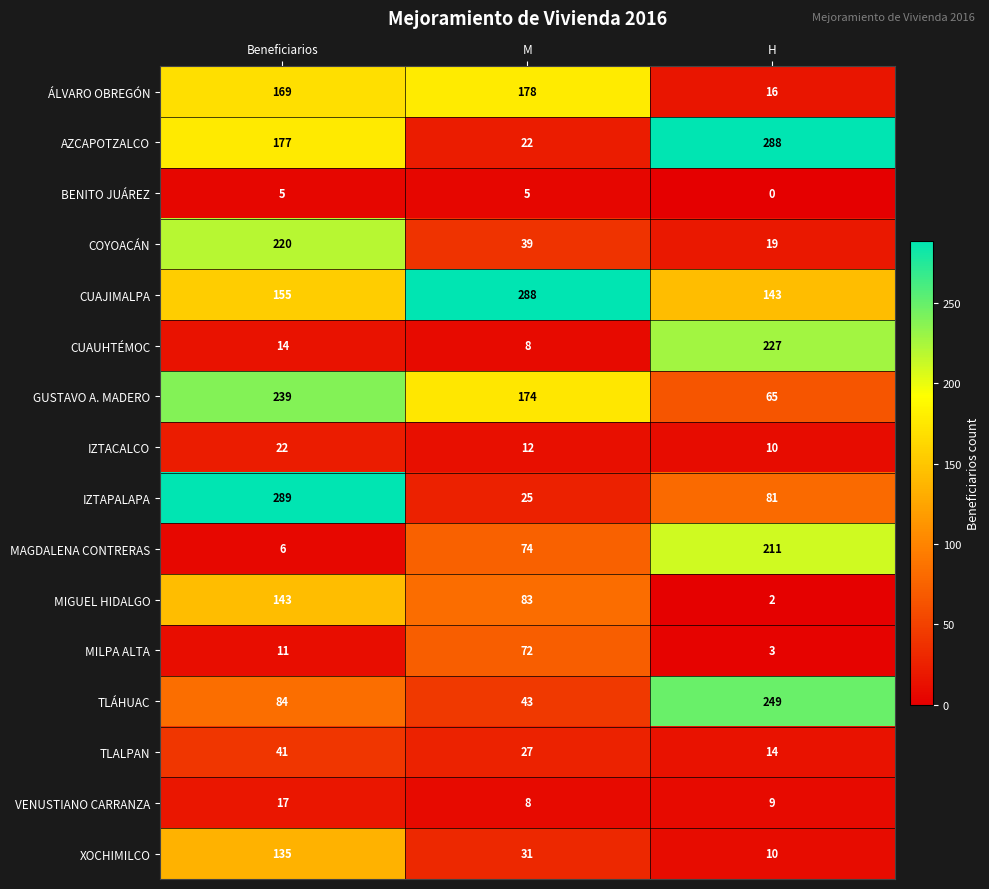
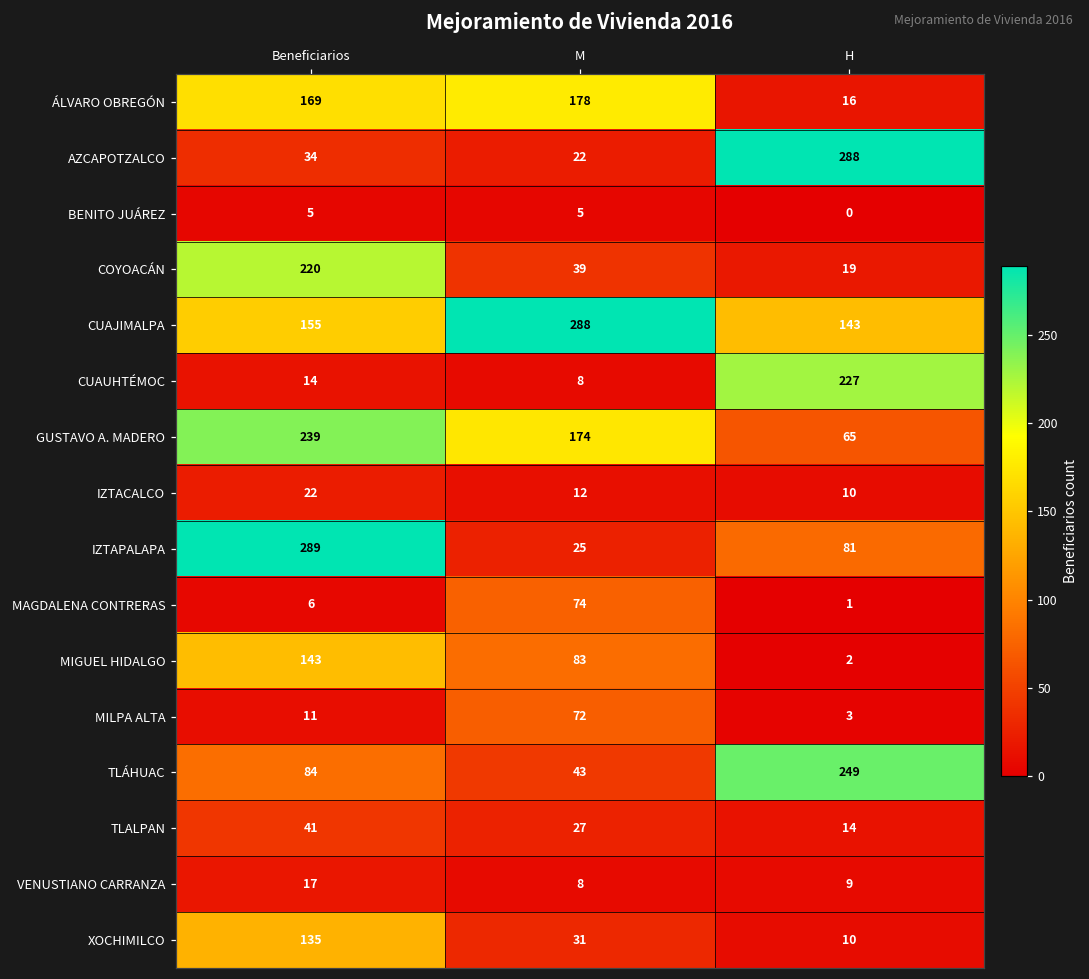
AZCAPOTZALCO, Beneficiarios: 177 -> 34
MAGDALENA CONTRERAS, H: 211 -> 1
